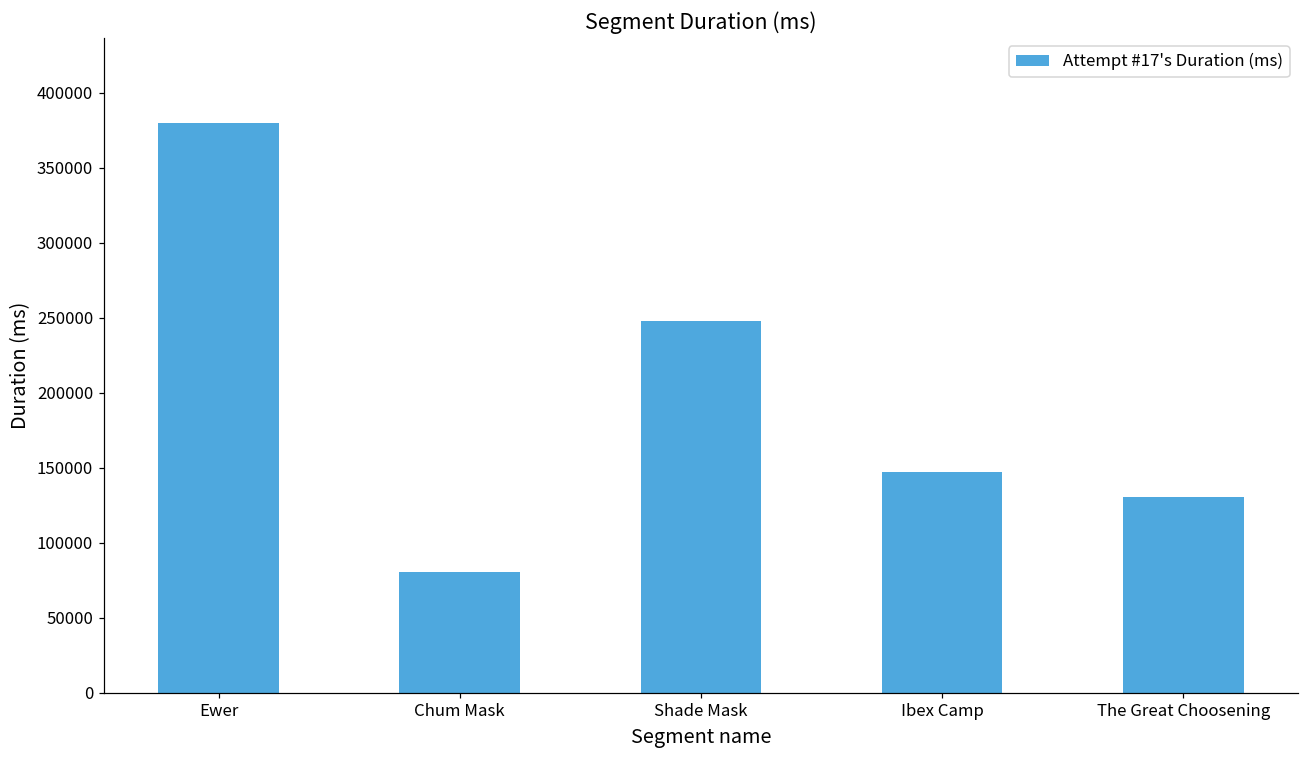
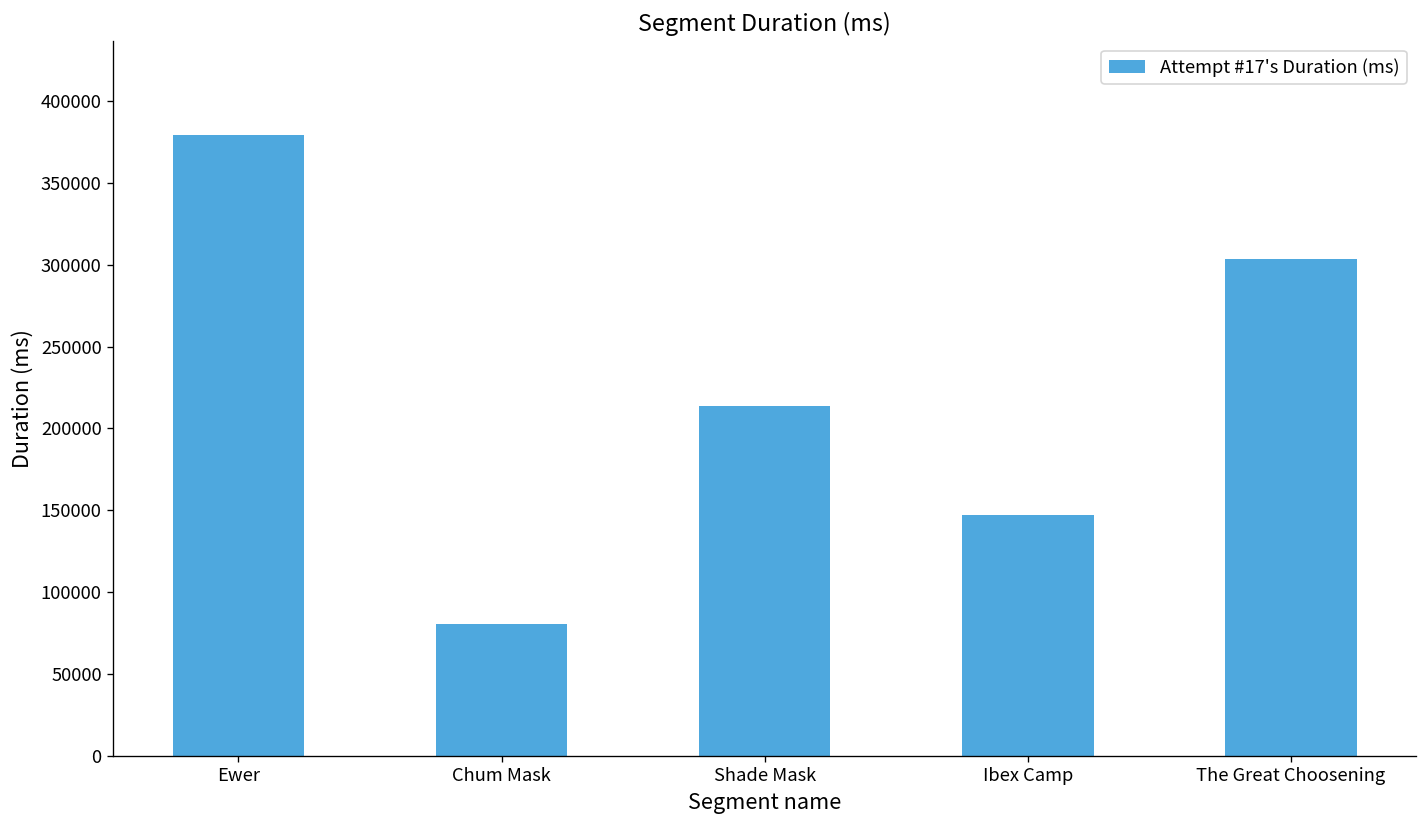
Shade Mask: 248000 -> 214000
The Great Choosening: 130000 -> 303000
